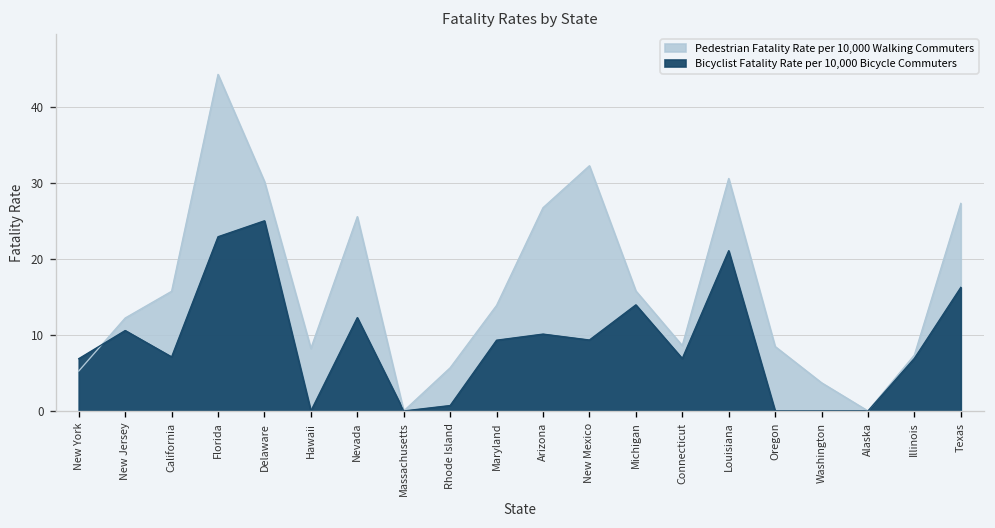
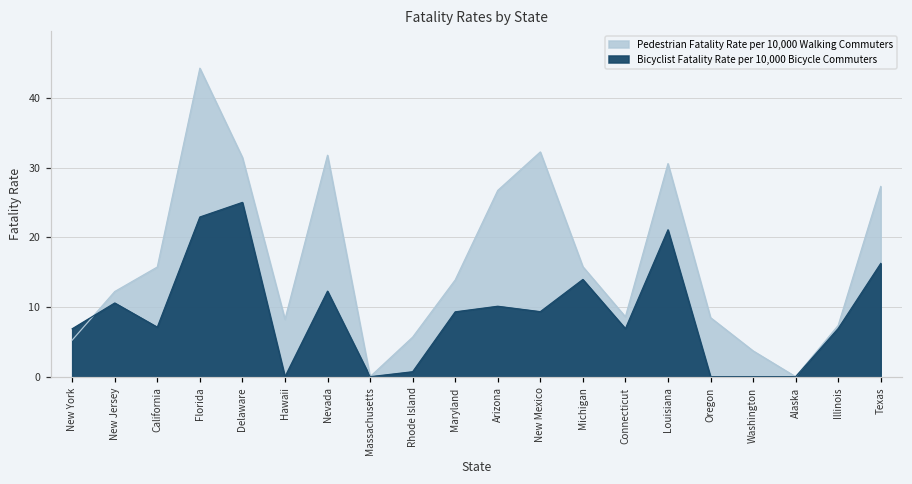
Pedestrian Fatality Rate per 10,000 Walking Commuters, Delaware: 30 -> 31
Pedestrian Fatality Rate per 10,000 Walking Commuters, Nevada: 26 -> 32
